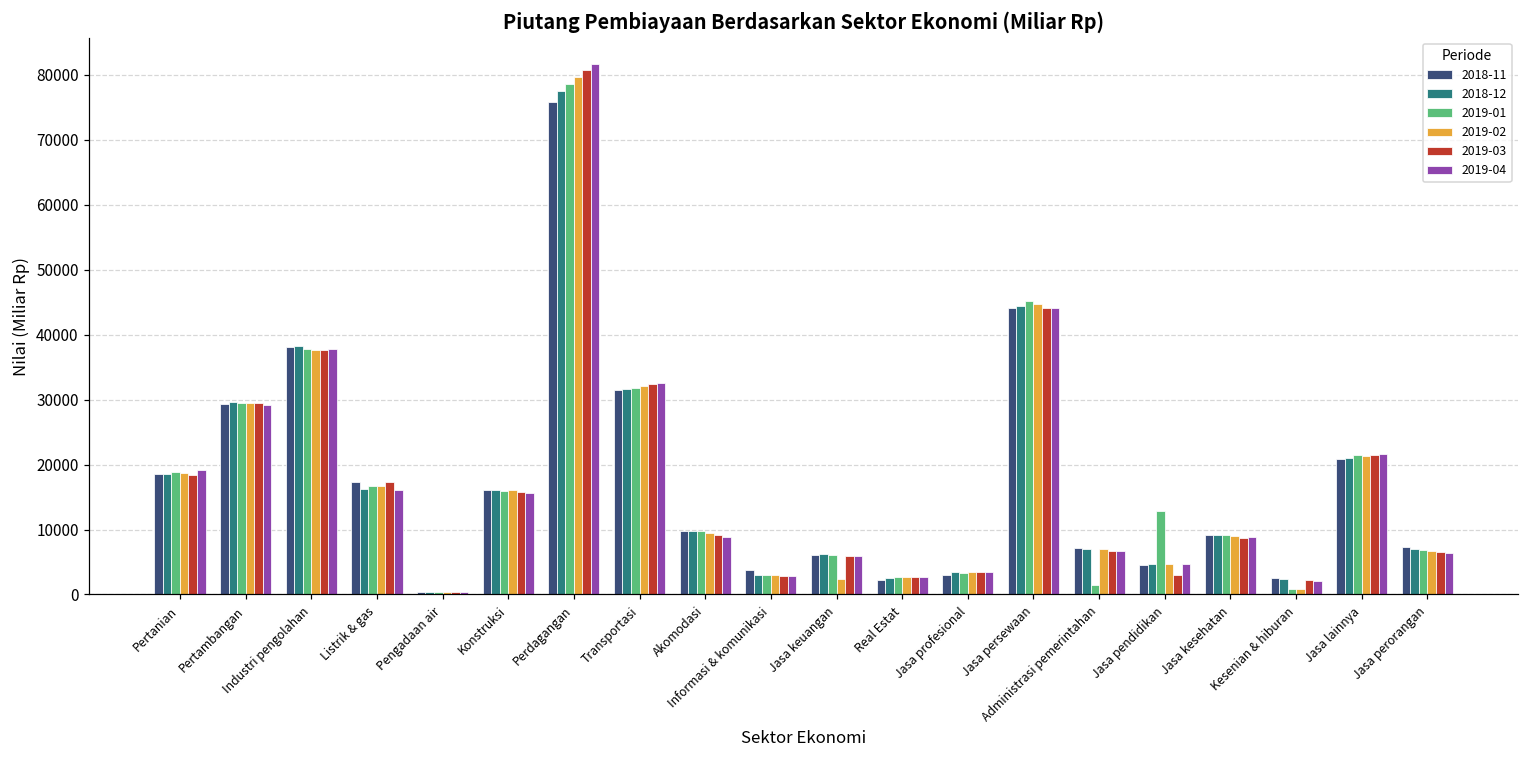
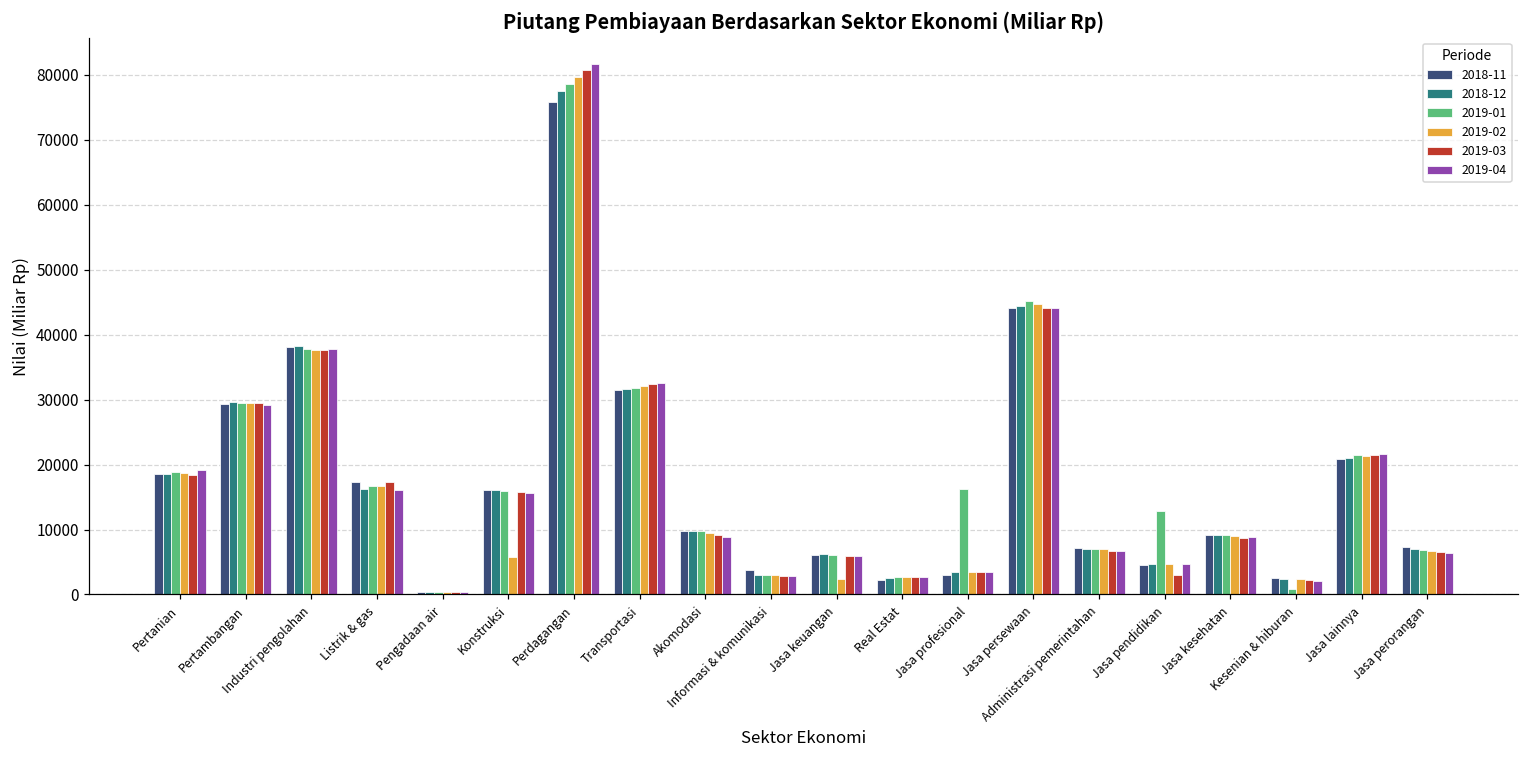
2019-02, Konstruksi: 16000 -> 6000
2019-01, Jasa profesional: 3000 -> 16000
2019-01, Administrasi pemerintahan: 1000 -> 7000
2019-02, Kesenian & hiburan: 1000 -> 2000
